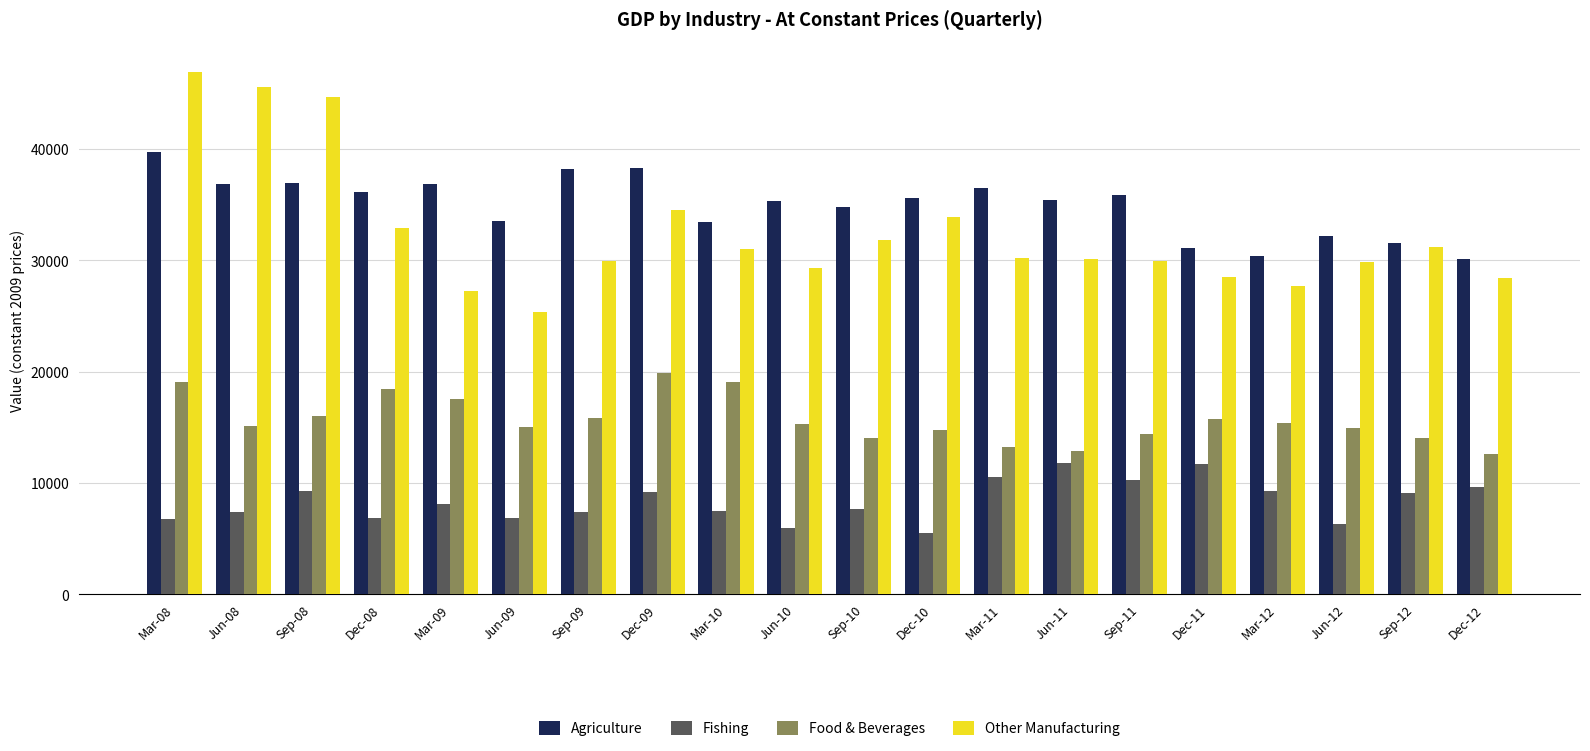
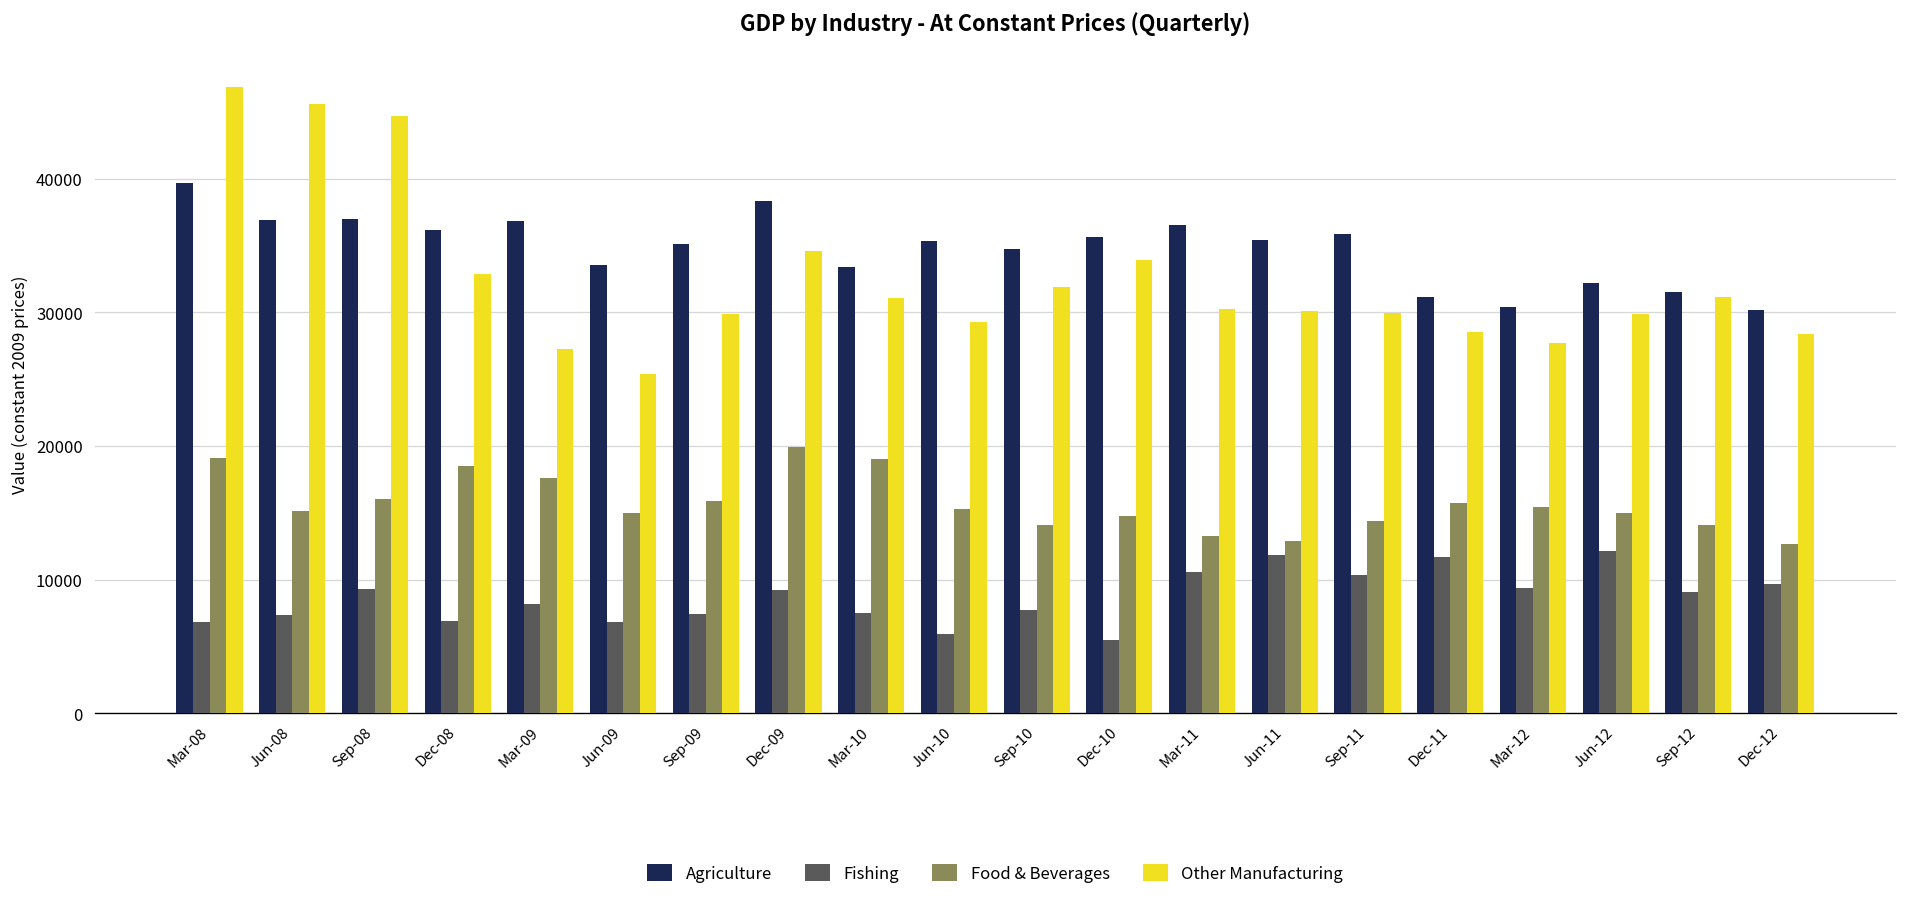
Agriculture, Sep-09: 38300 -> 35200
Fishing, Jun-12: 6300 -> 12100
